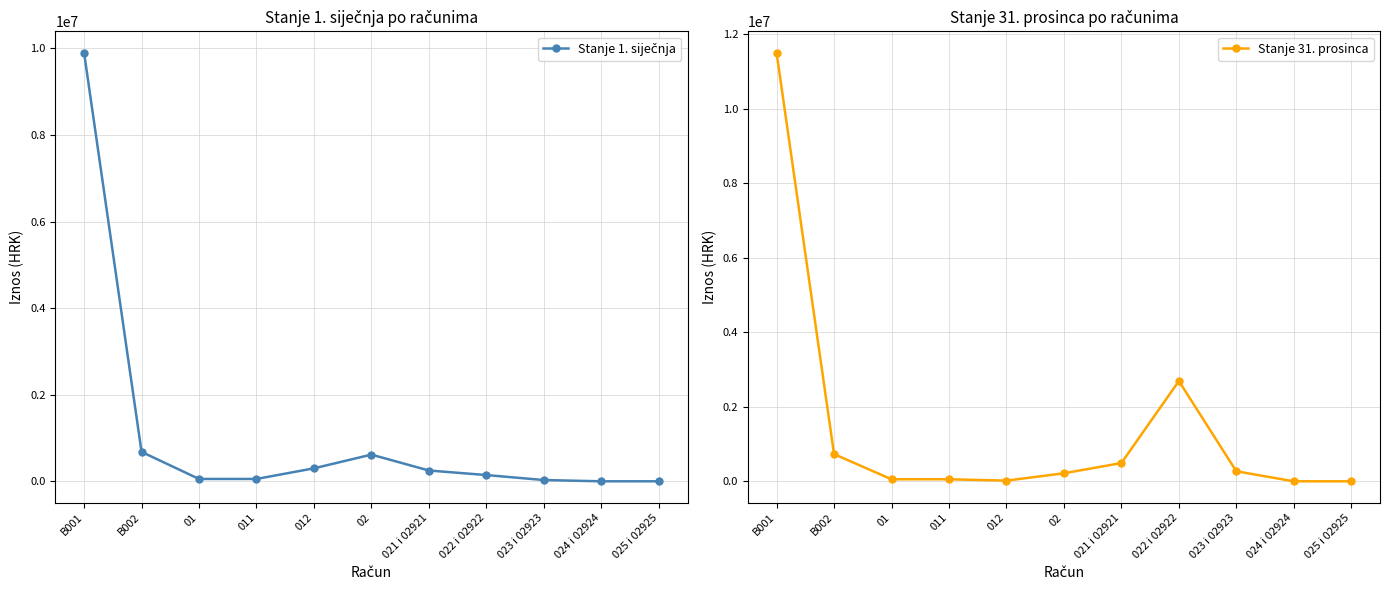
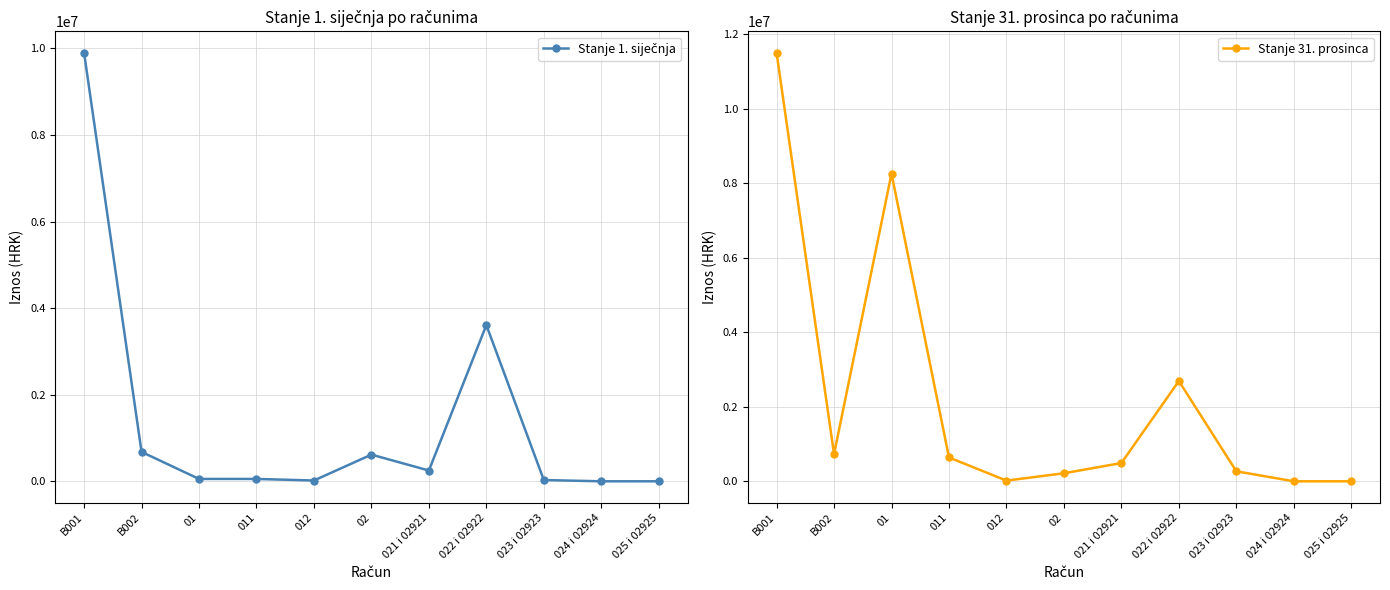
Stanje 1. siječnja po računima, 012: 300000 -> 0
Stanje 1. siječnja po računima, 022 i 02922: 100000 -> 3600000
Stanje 31. prosinca po računima, 01: 100000 -> 8300000
Stanje 31. prosinca po računima, 011: 100000 -> 600000
